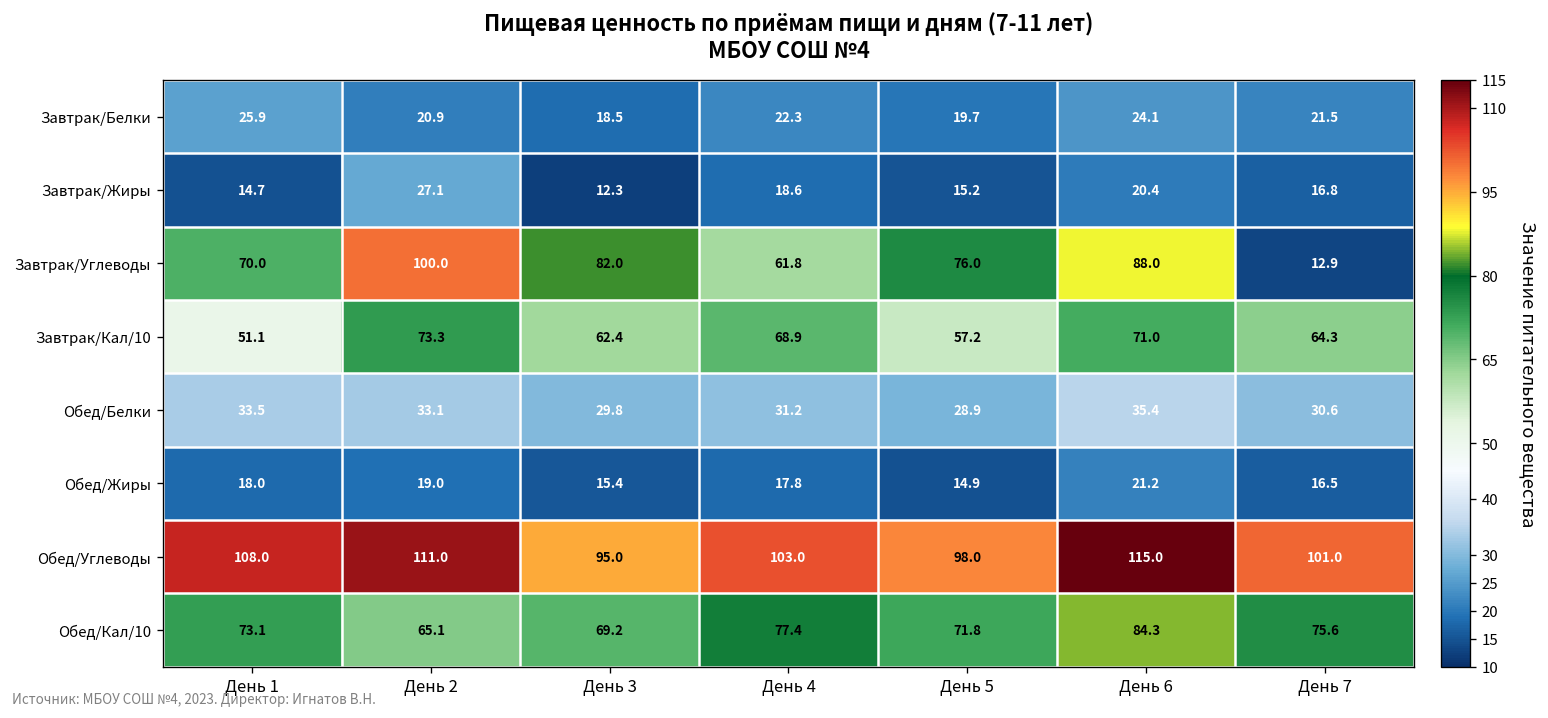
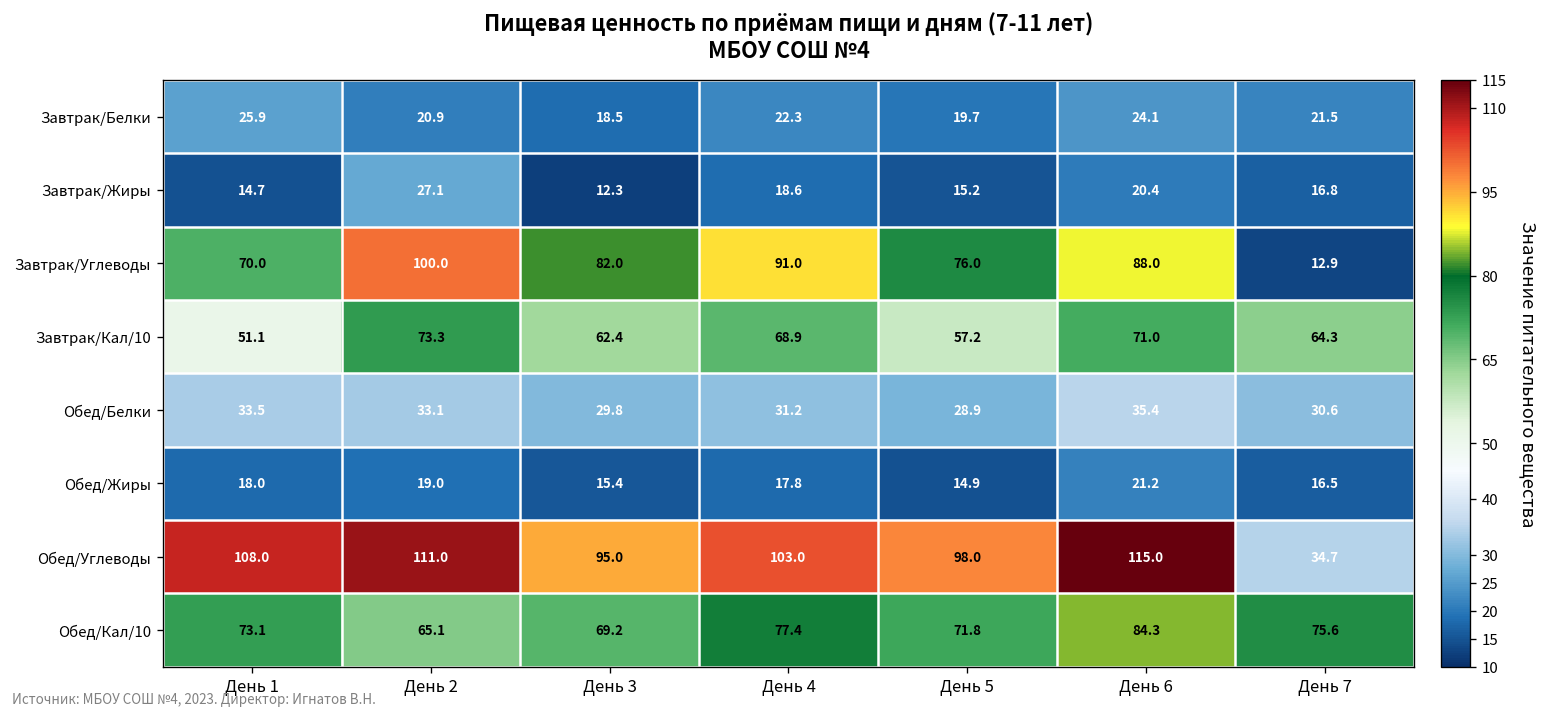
Завтрак/Углеводы, День 4: 61.8 -> 91.0
Обед/Углеводы, День 7: 101.0 -> 34.7
